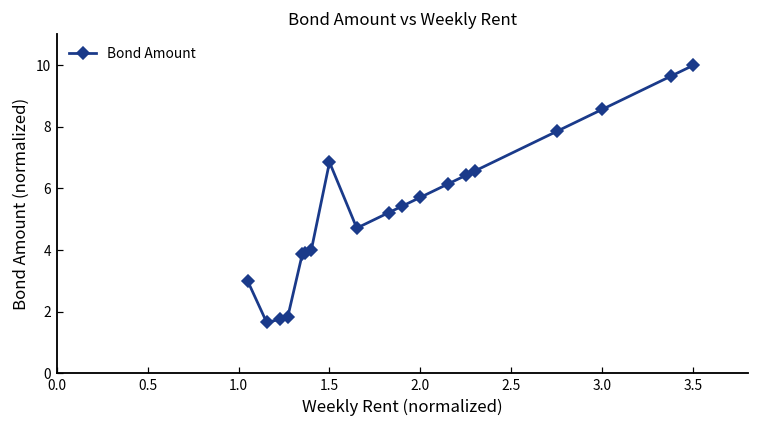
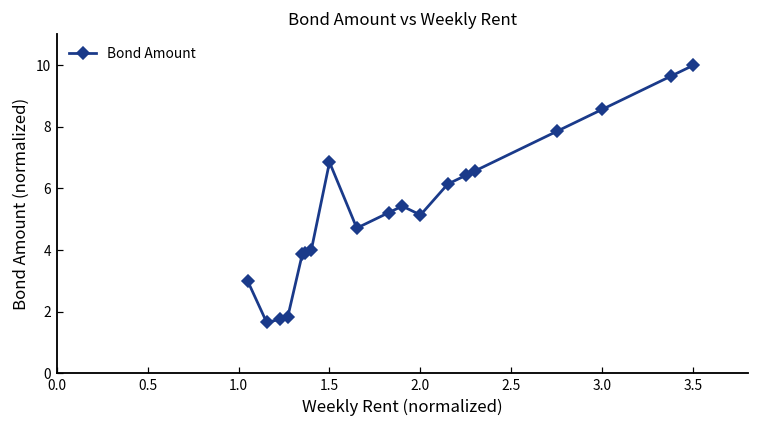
2.0: 5.7 -> 5.1
